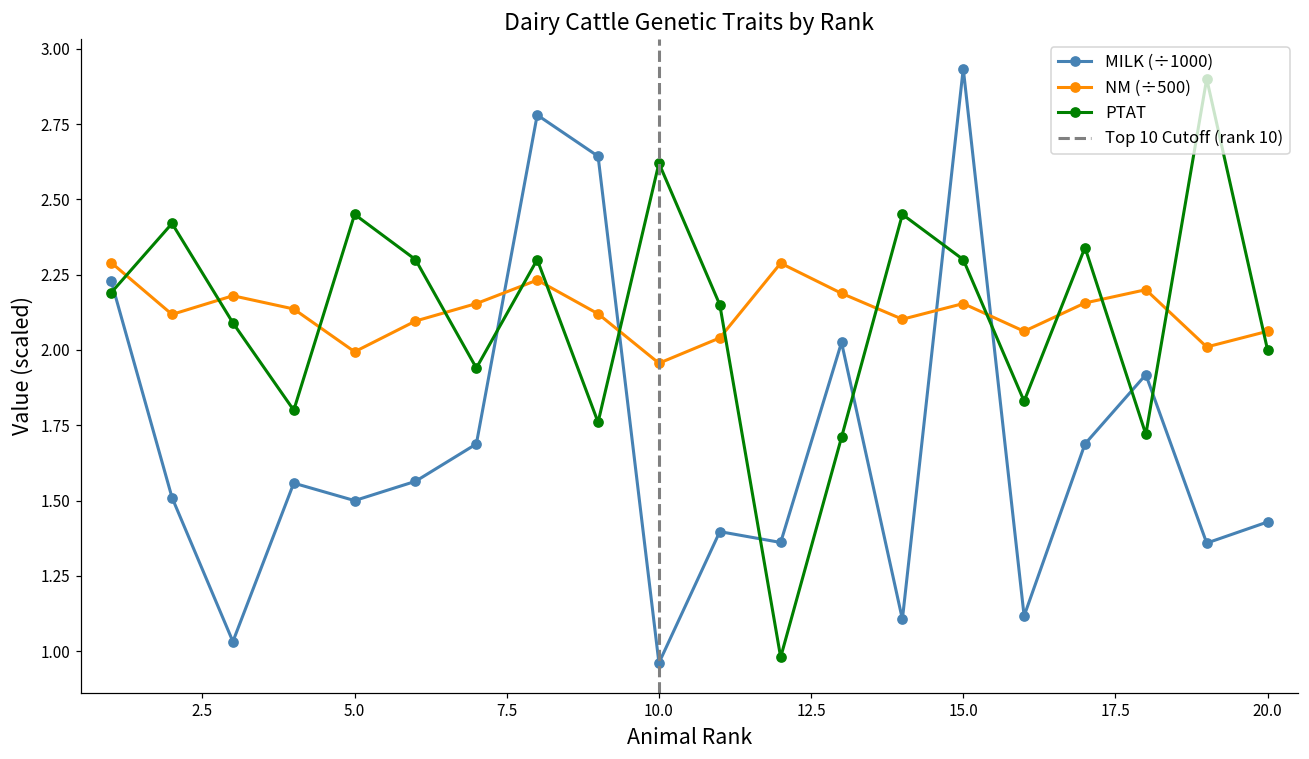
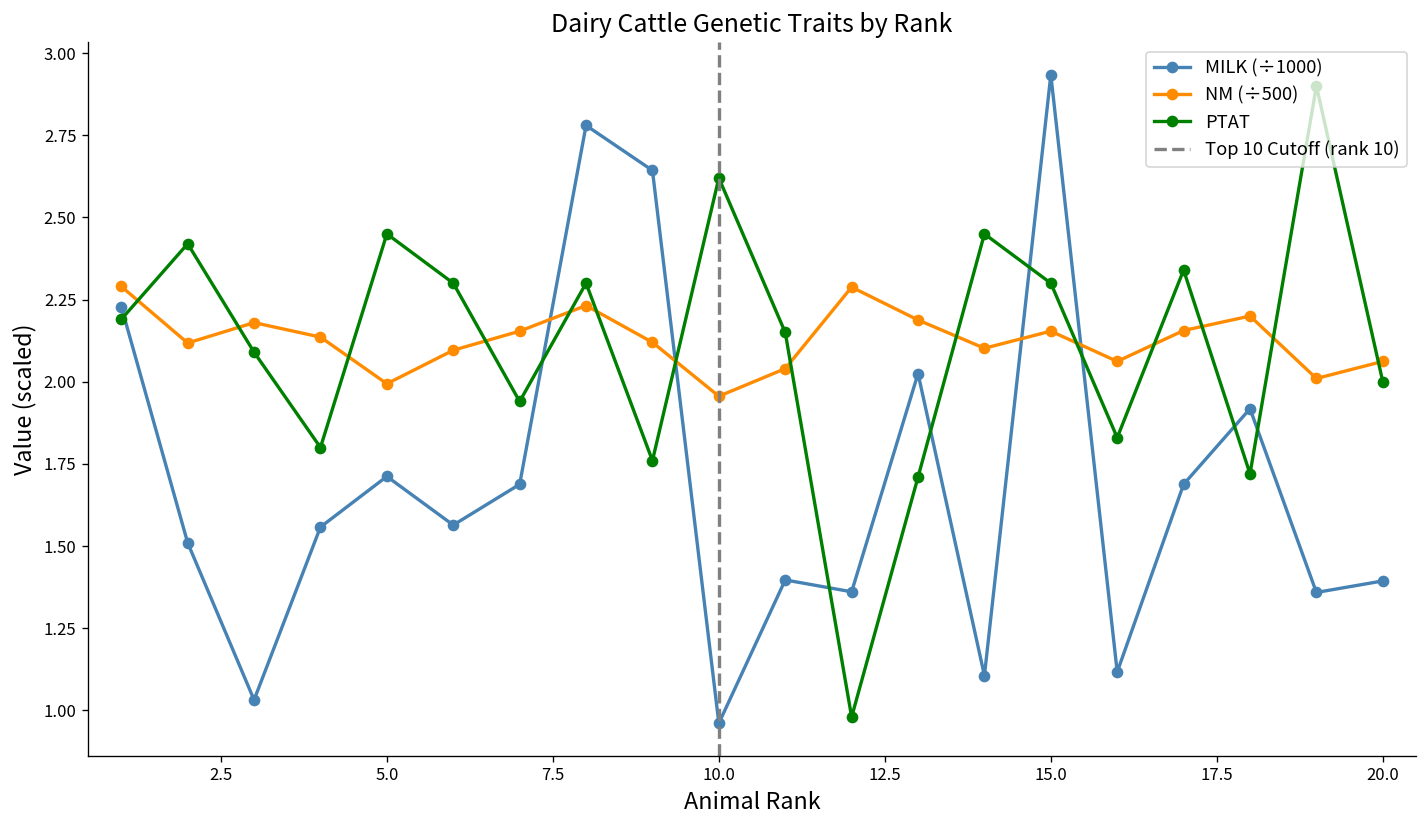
MILK (÷1000), 5.0: 1.50 -> 1.71
MILK (÷1000), 20.0: 1.43 -> 1.39
